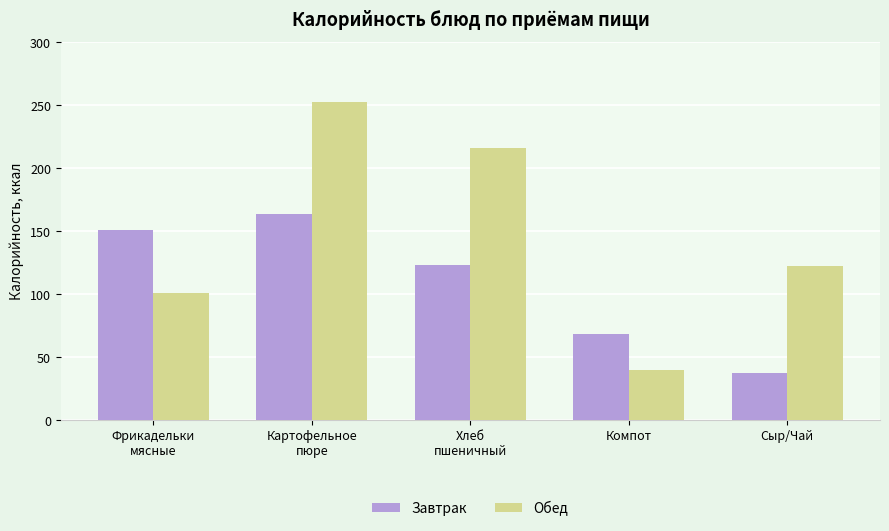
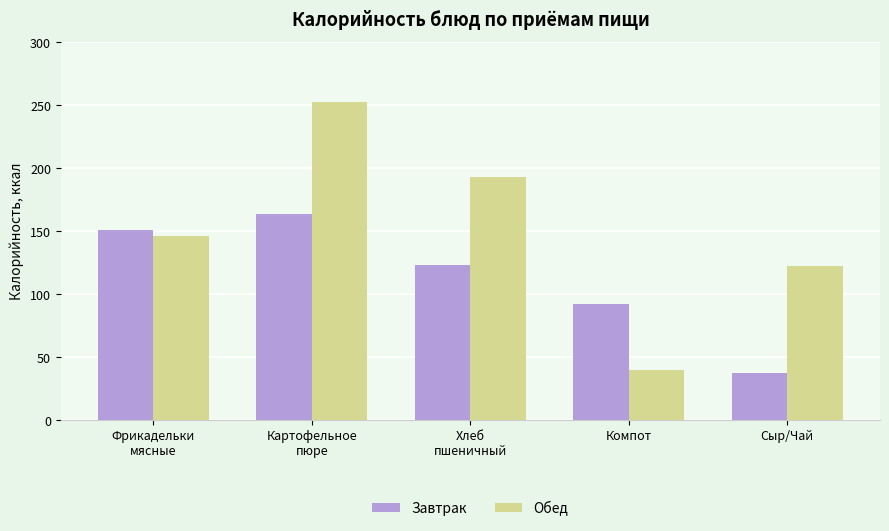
Обед, Фрикадельки мясные: 101 -> 146
Обед, Хлеб пшеничный: 216 -> 193
Завтрак, Компот: 68 -> 92
